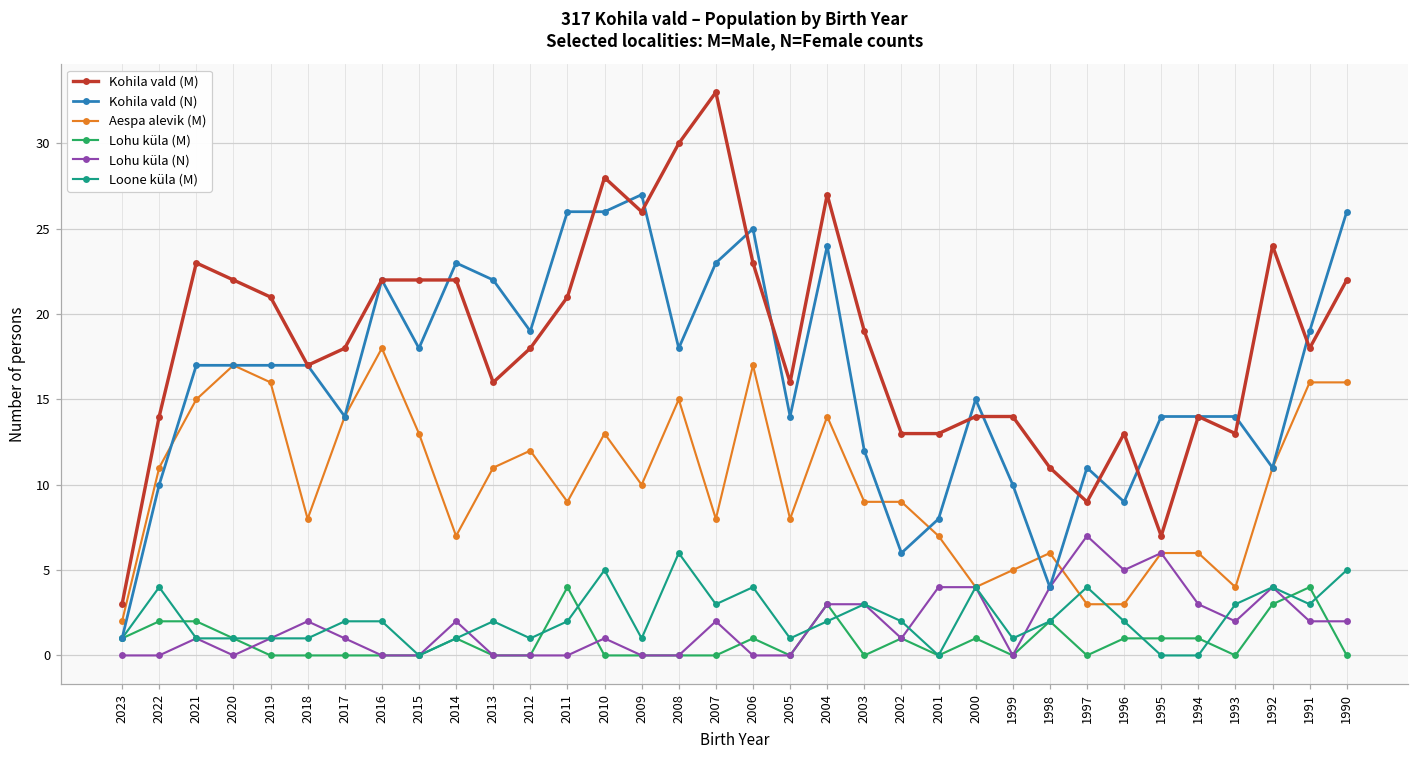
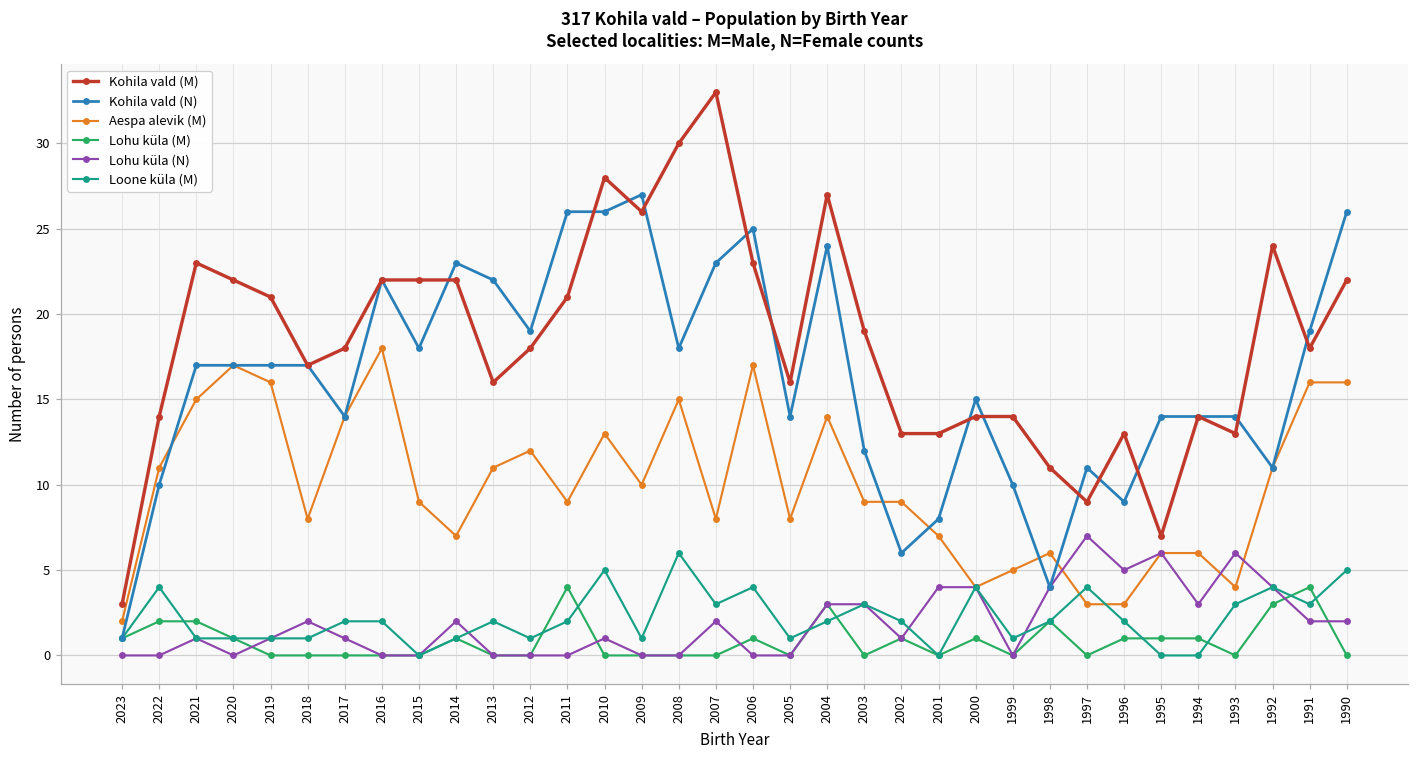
Aespa alevik (M), 2015: 13 -> 9
Lohu küla (N), 1993: 2 -> 6
